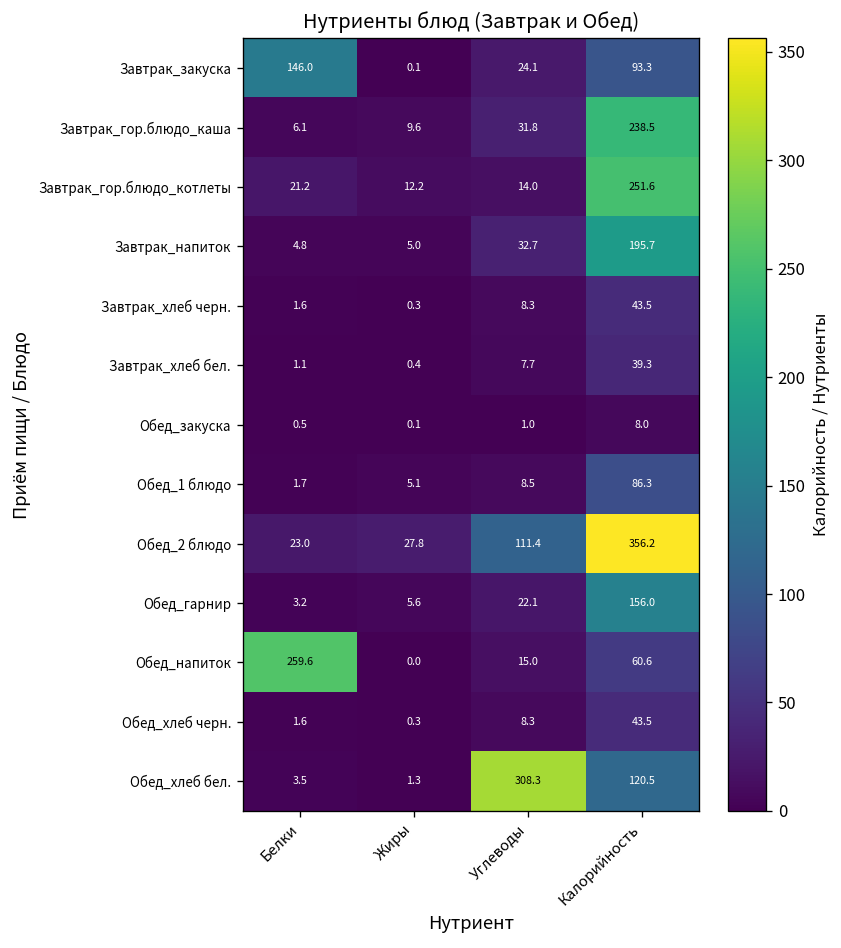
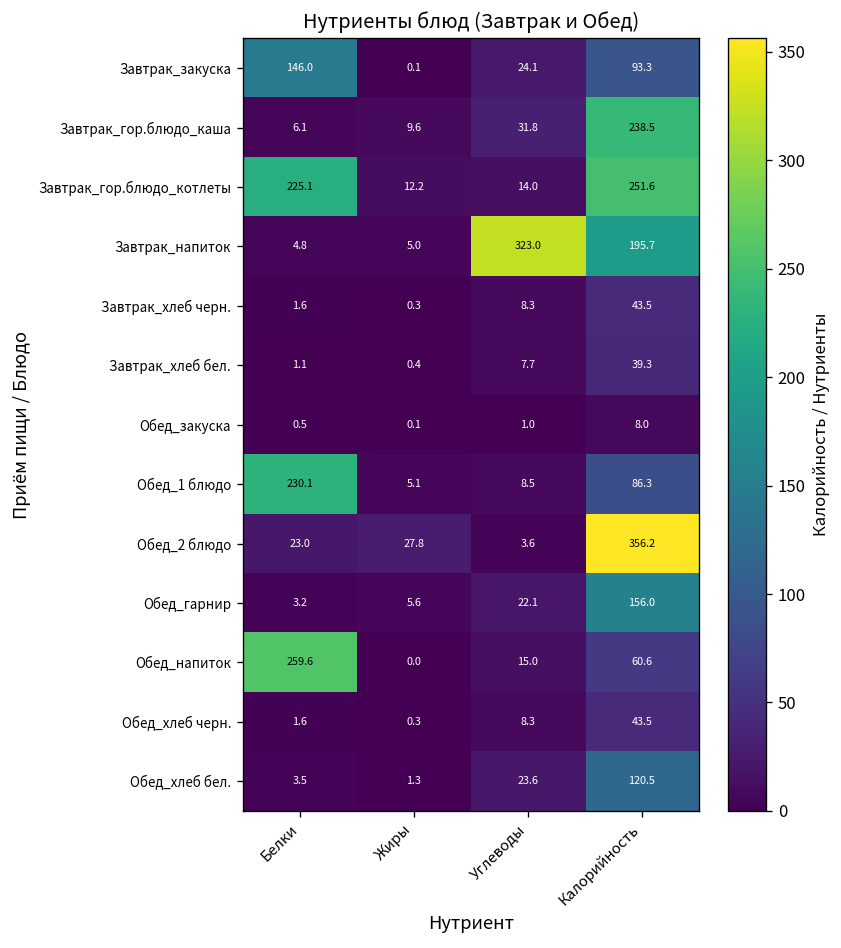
Завтрак_гор.блюдо_котлеты, Белки: 21.2 -> 225.1
Завтрак_напиток, Углеводы: 32.7 -> 323.0
Обед_1 блюдо, Белки: 1.7 -> 230.1
Обед_2 блюдо, Углеводы: 111.4 -> 3.6
Обед_хлеб бел., Углеводы: 308.3 -> 23.6
